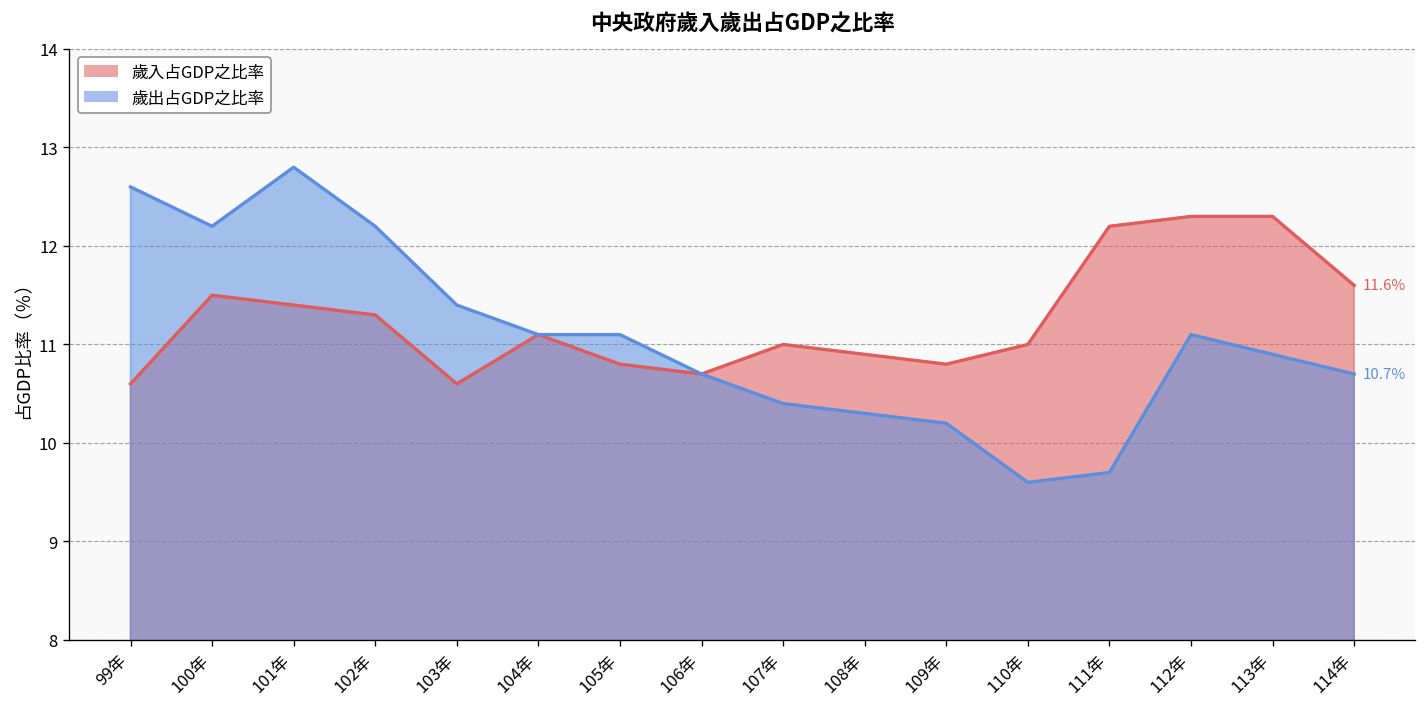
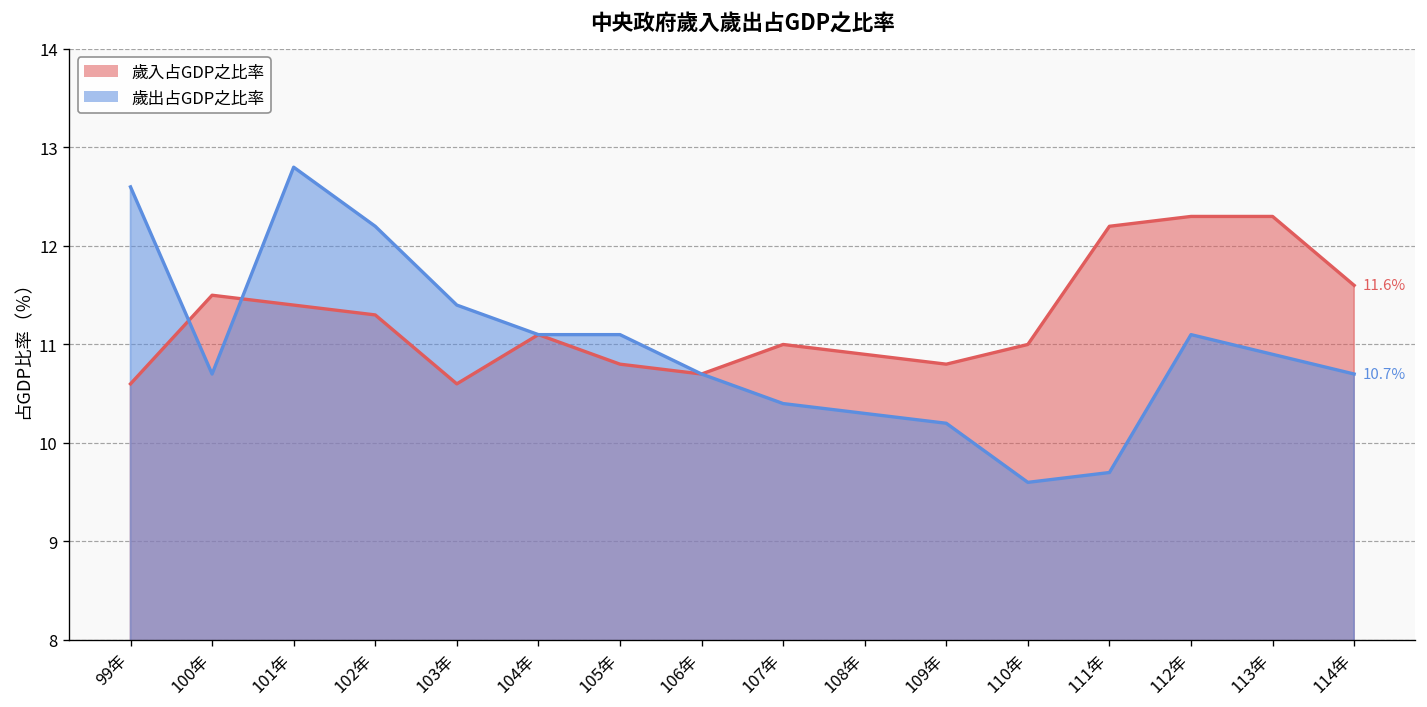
歲出占GDP之比率, 100年: 12.2 -> 10.7
